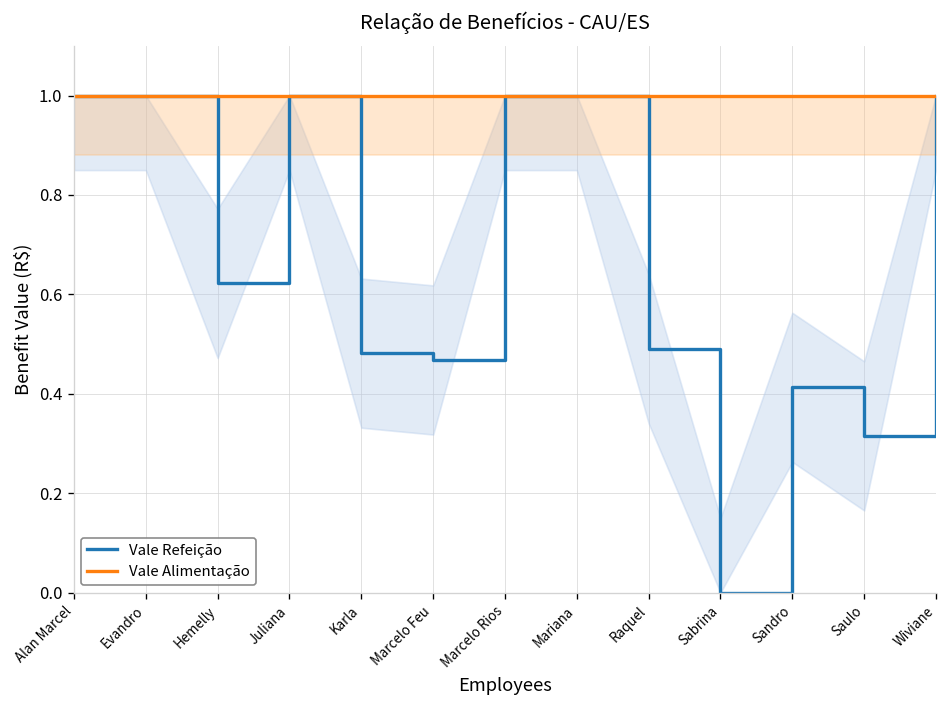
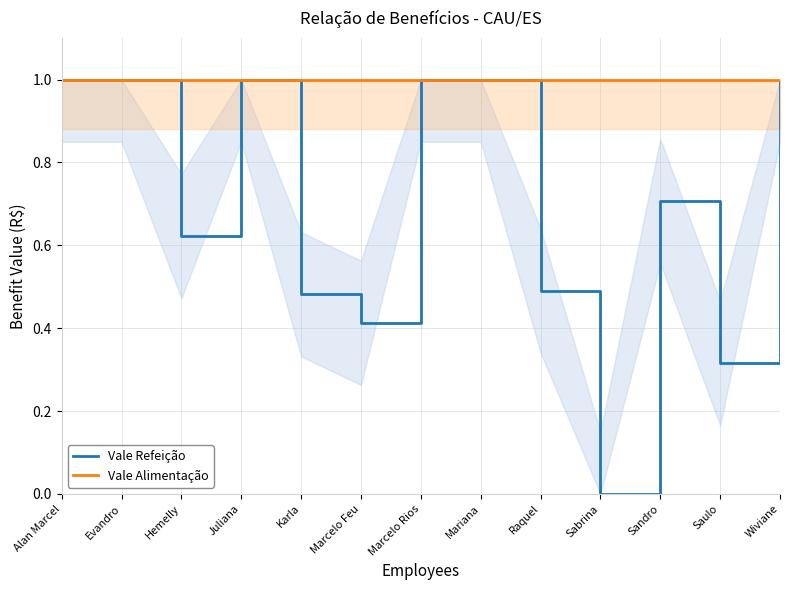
Vale Refeição, Marcelo Feu: 0.47 -> 0.41
Vale Refeição, Sandro: 0.41 -> 0.71
